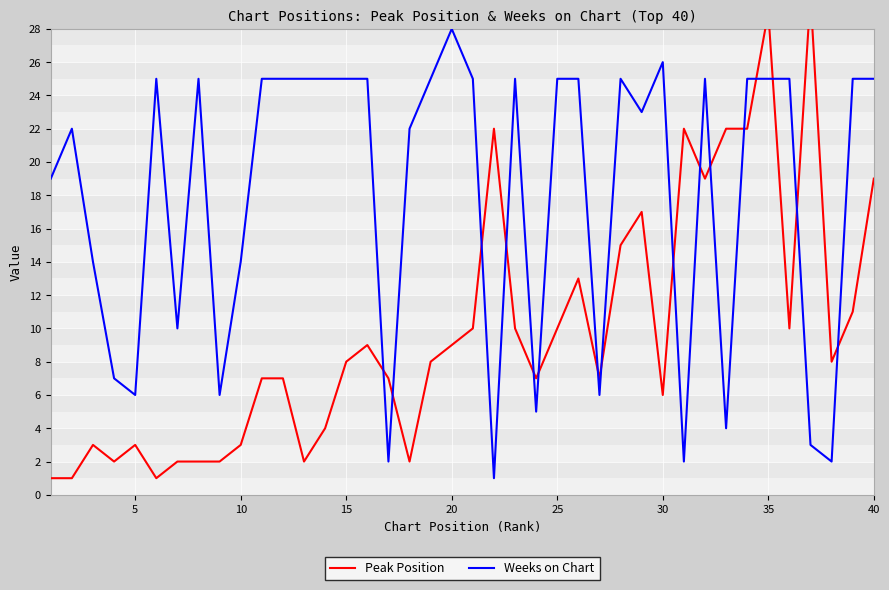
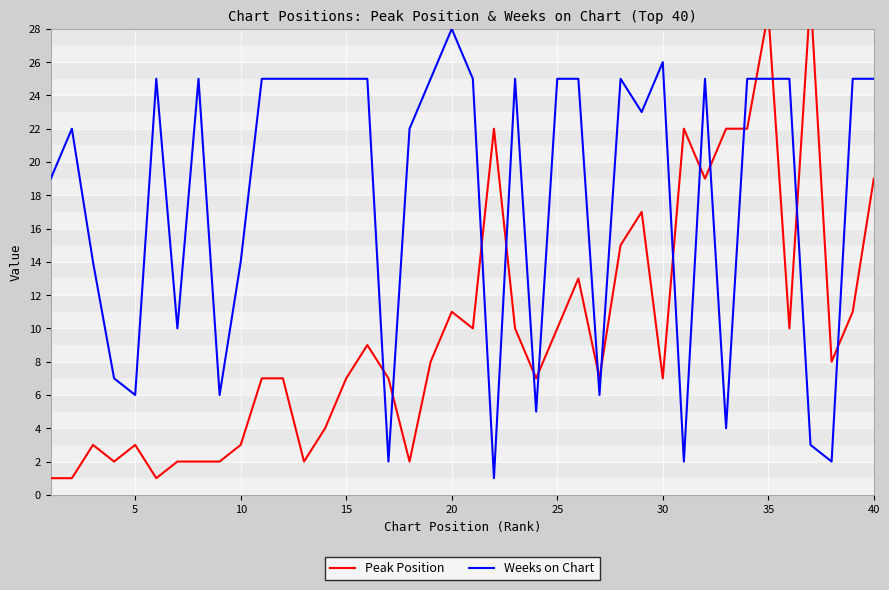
Peak Position, 15: 8 -> 7
Peak Position, 20: 9 -> 11
Peak Position, 30: 6 -> 7
